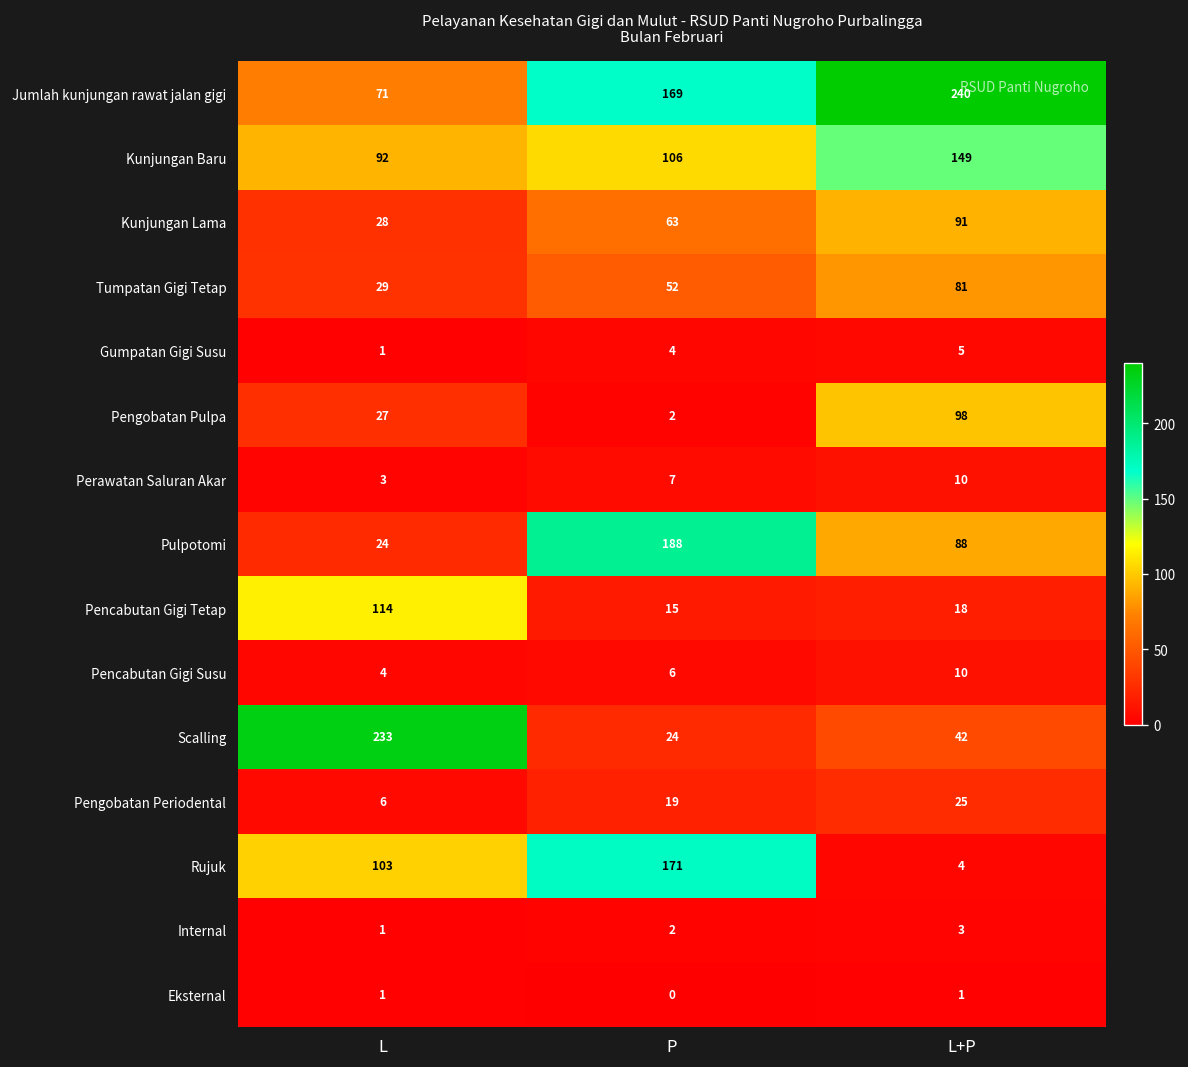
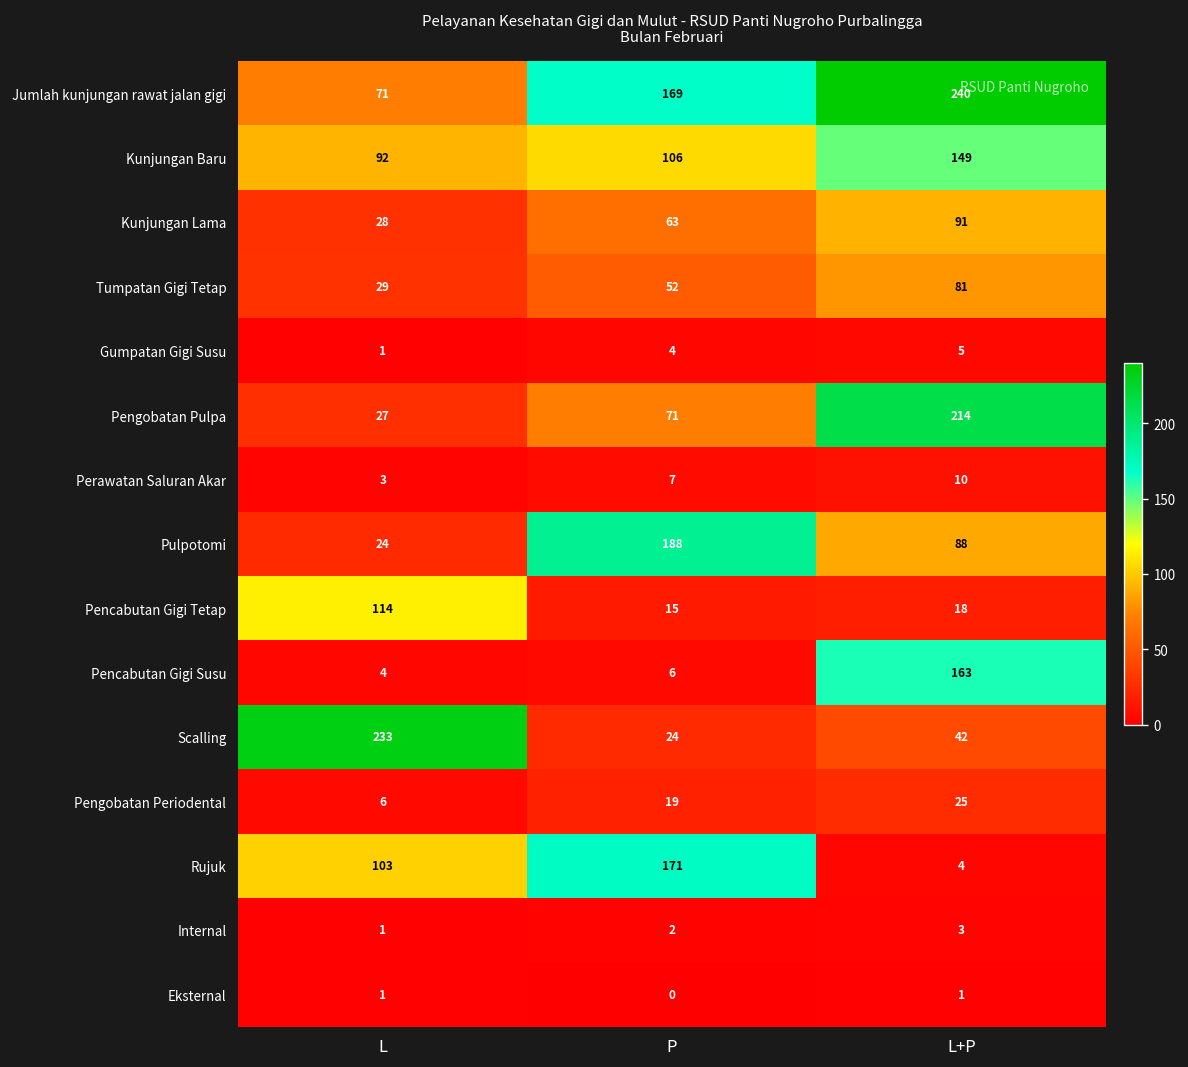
Pengobatan Pulpa, P: 2 -> 71
Pengobatan Pulpa, L+P: 98 -> 214
Pencabutan Gigi Susu, L+P: 10 -> 163
